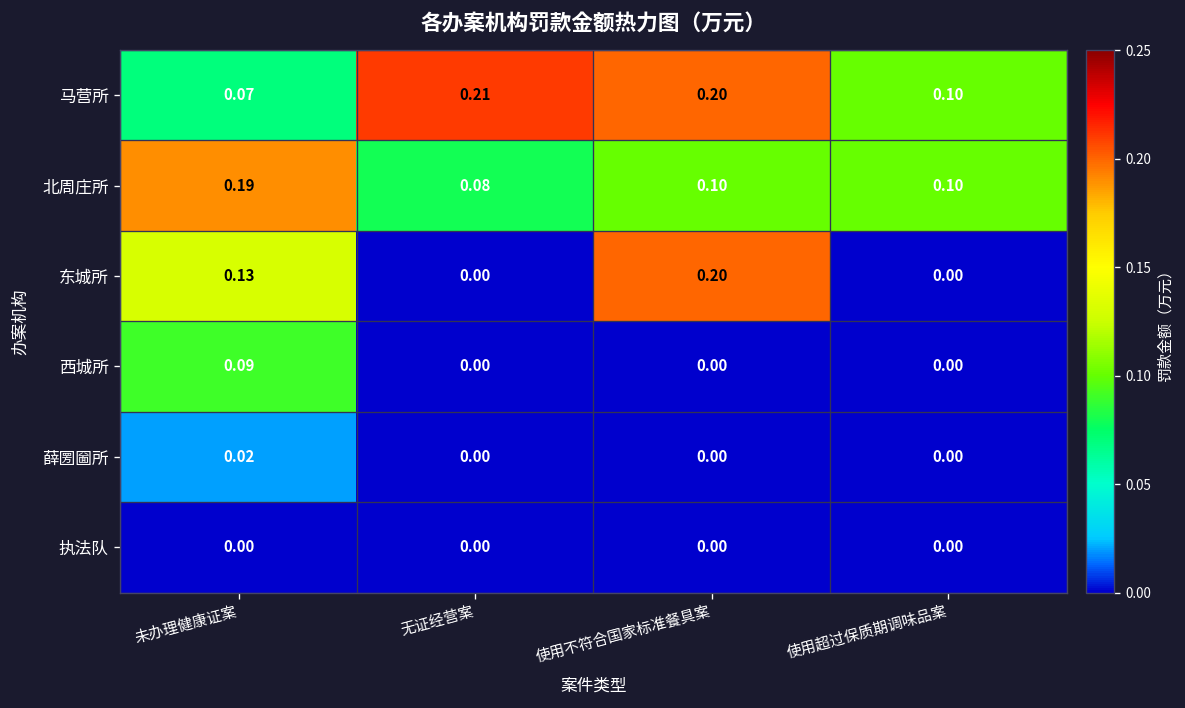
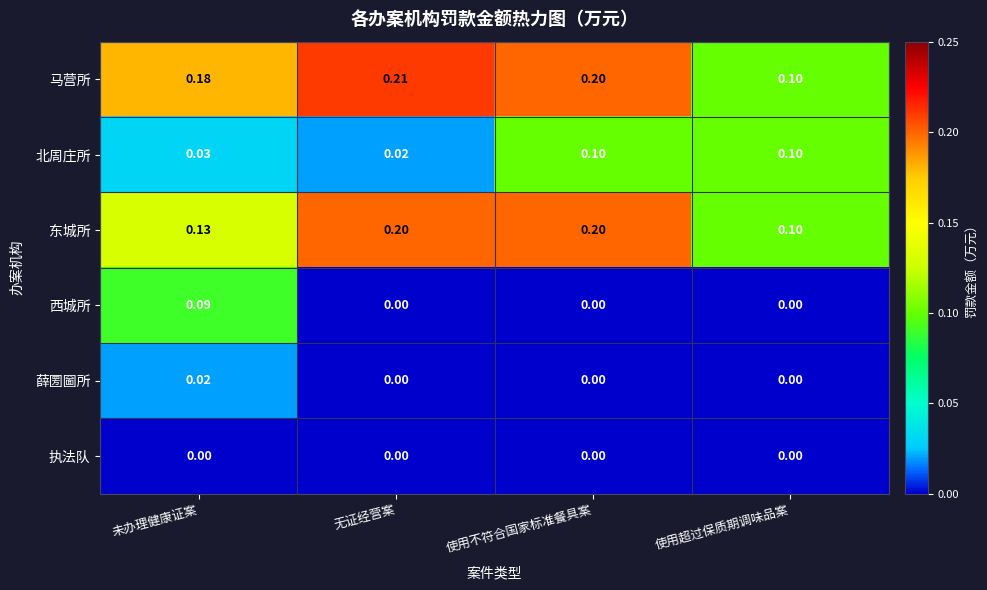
马营所, 未办理健康证案: 0.07 -> 0.18
北周庄所, 未办理健康证案: 0.19 -> 0.03
北周庄所, 无证经营案: 0.08 -> 0.02
东城所, 无证经营案: 0.00 -> 0.20
东城所, 使用超过保质期调味品案: 0.00 -> 0.10
